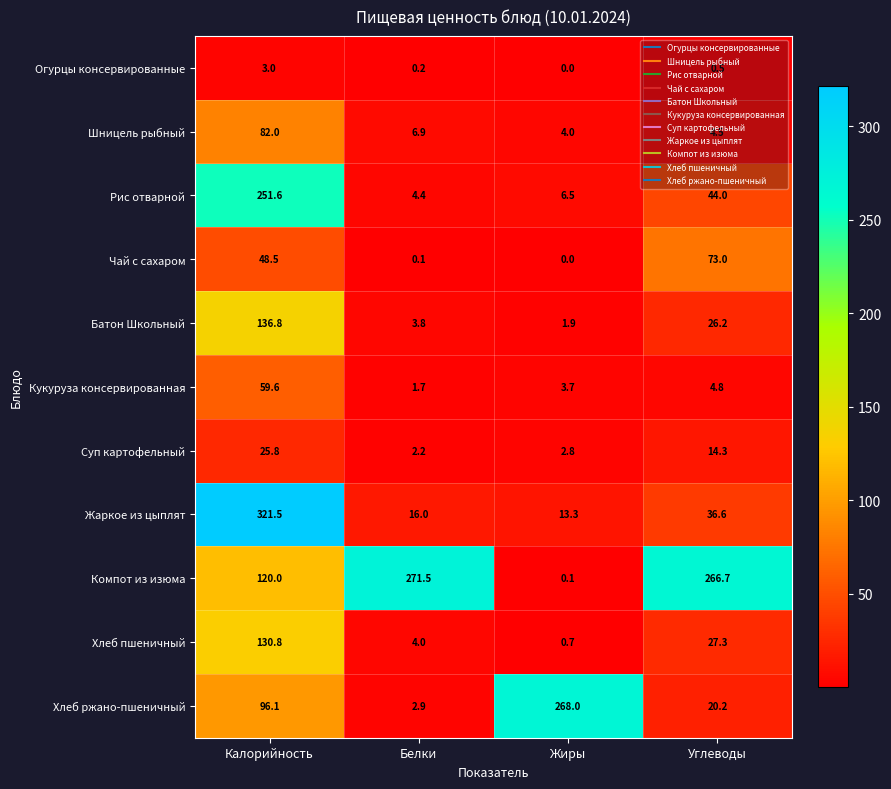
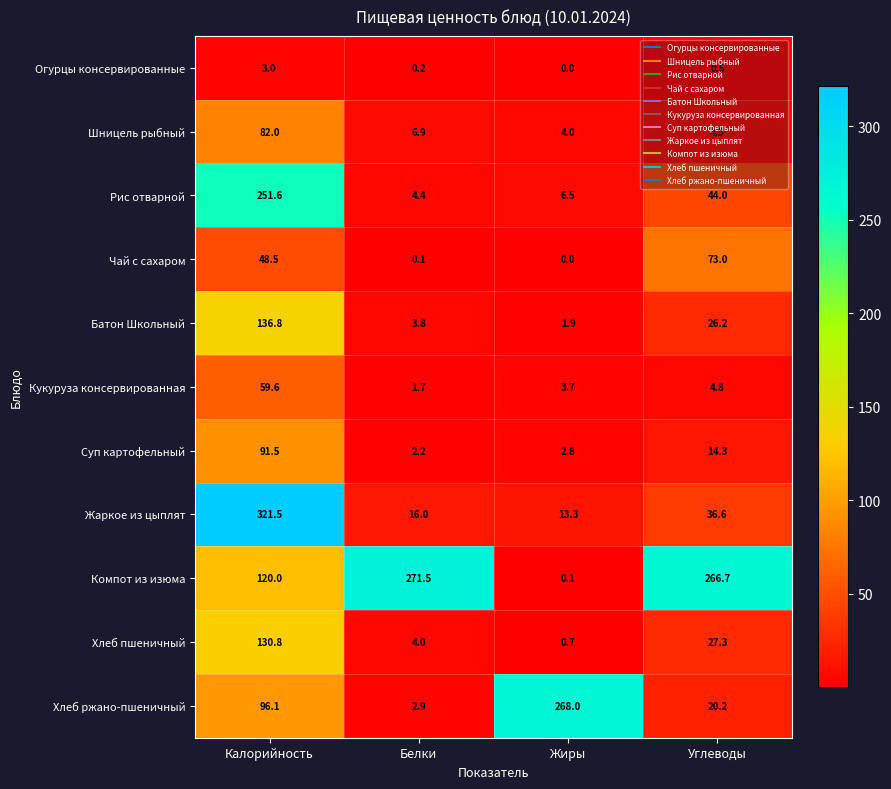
Суп картофельный, Калорийность: 25.8 -> 91.5
